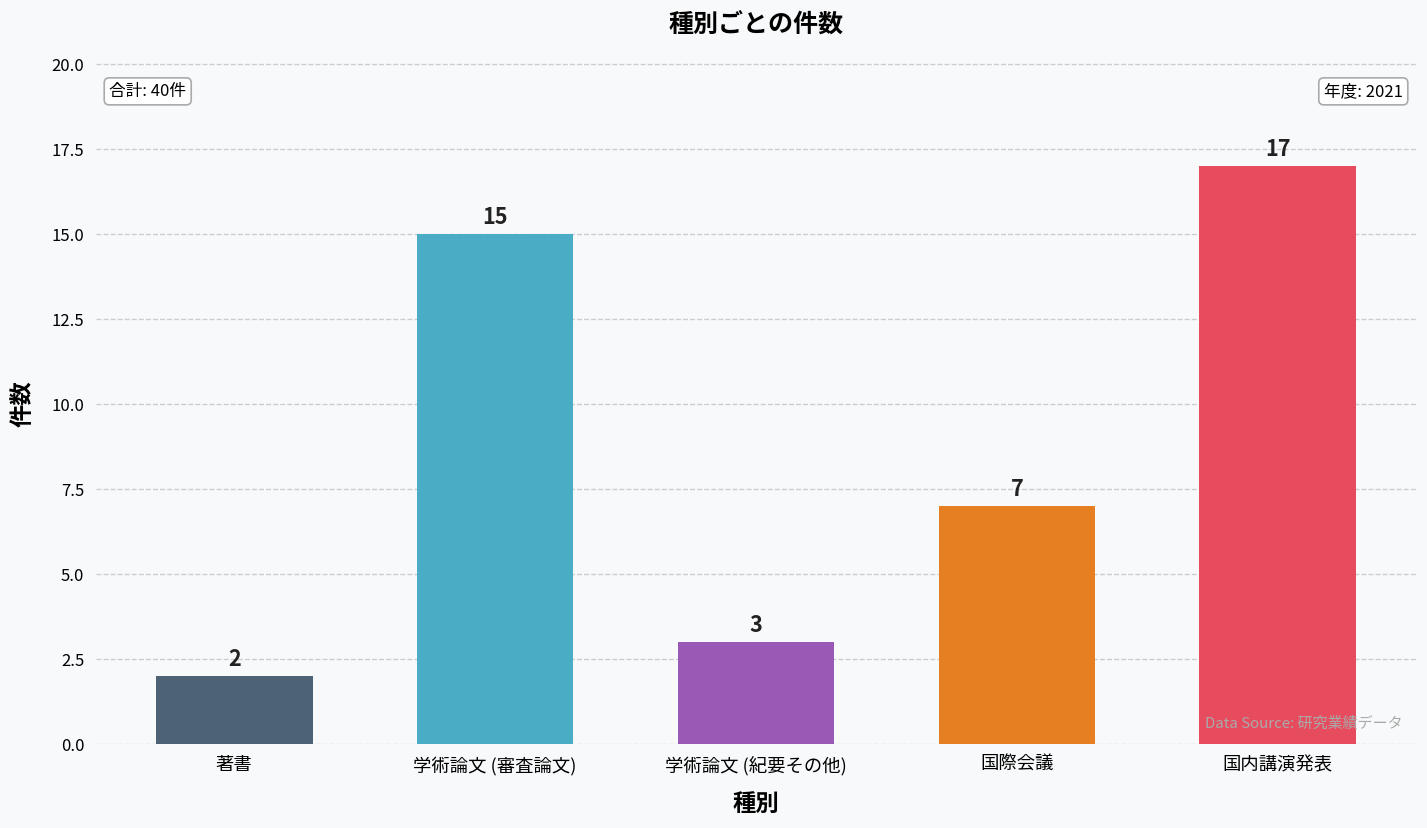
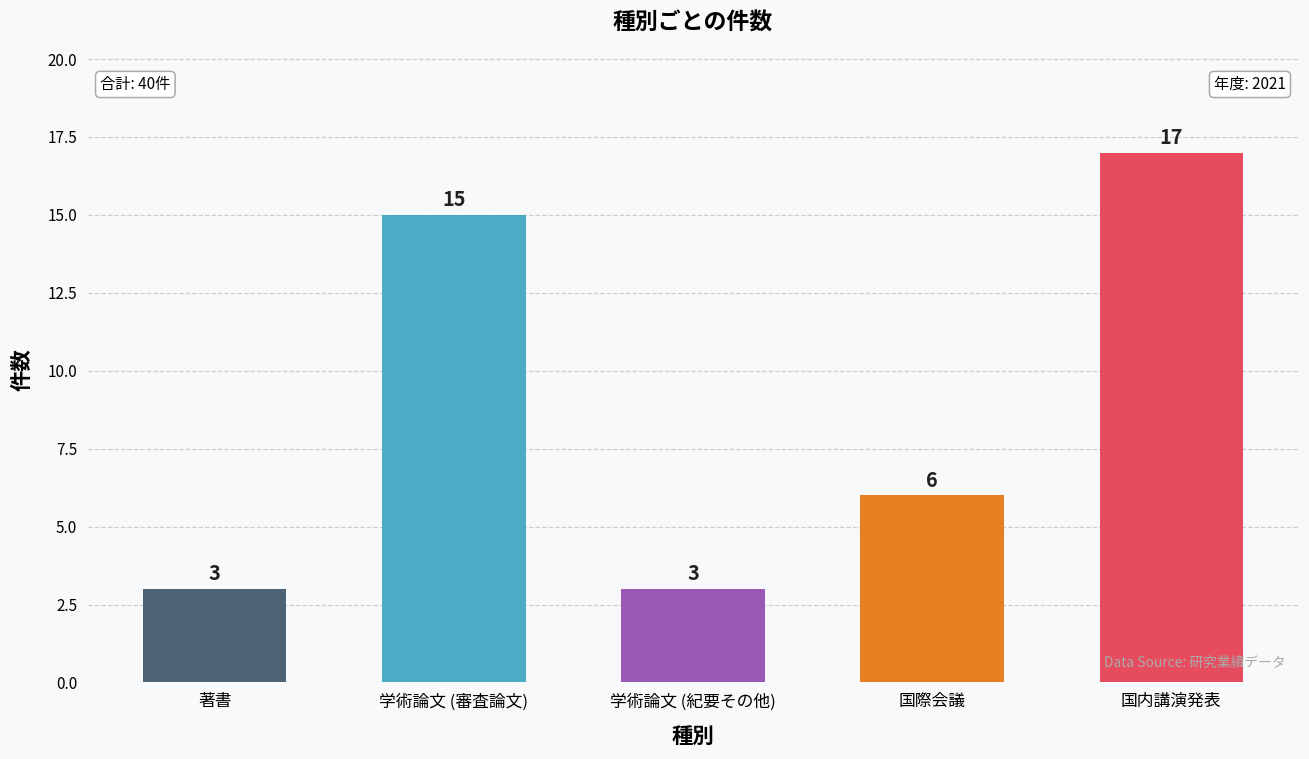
著書: 2 -> 3
国際会議: 7 -> 6
